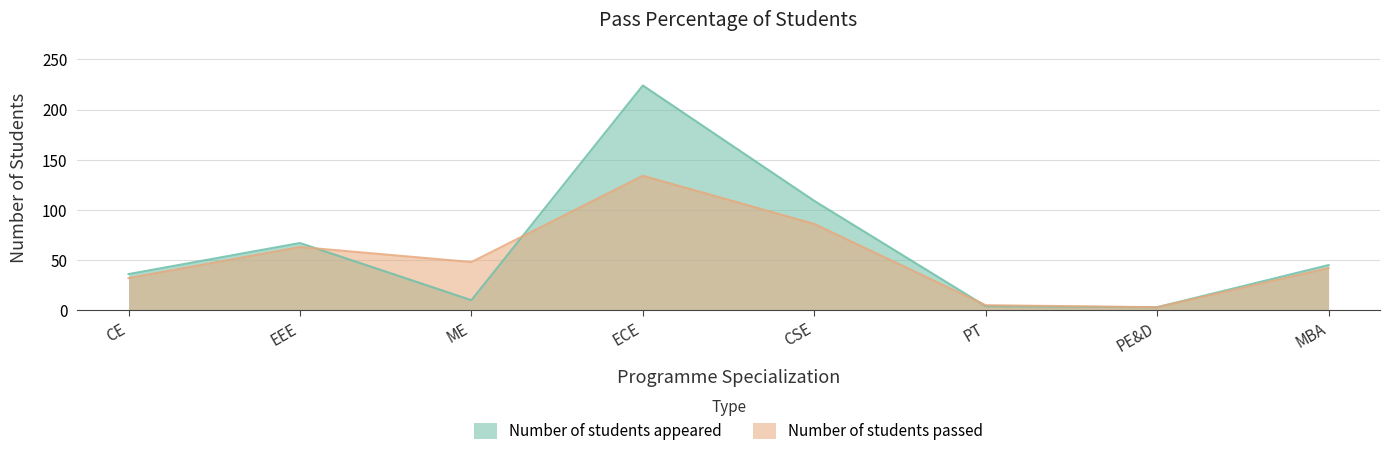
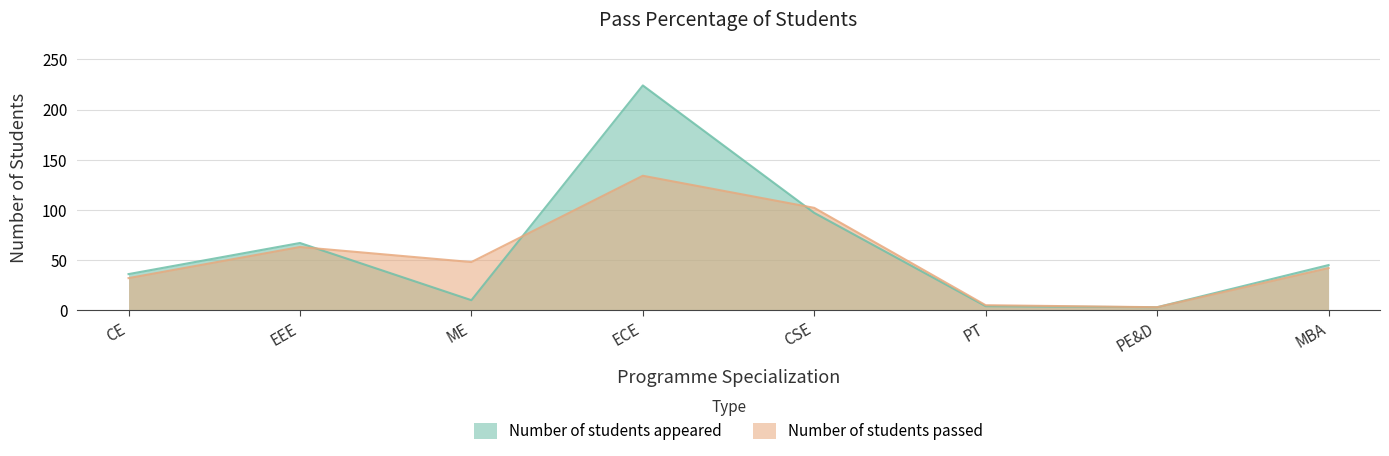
Number of students appeared, CSE: 109 -> 97
Number of students passed, CSE: 86 -> 102
